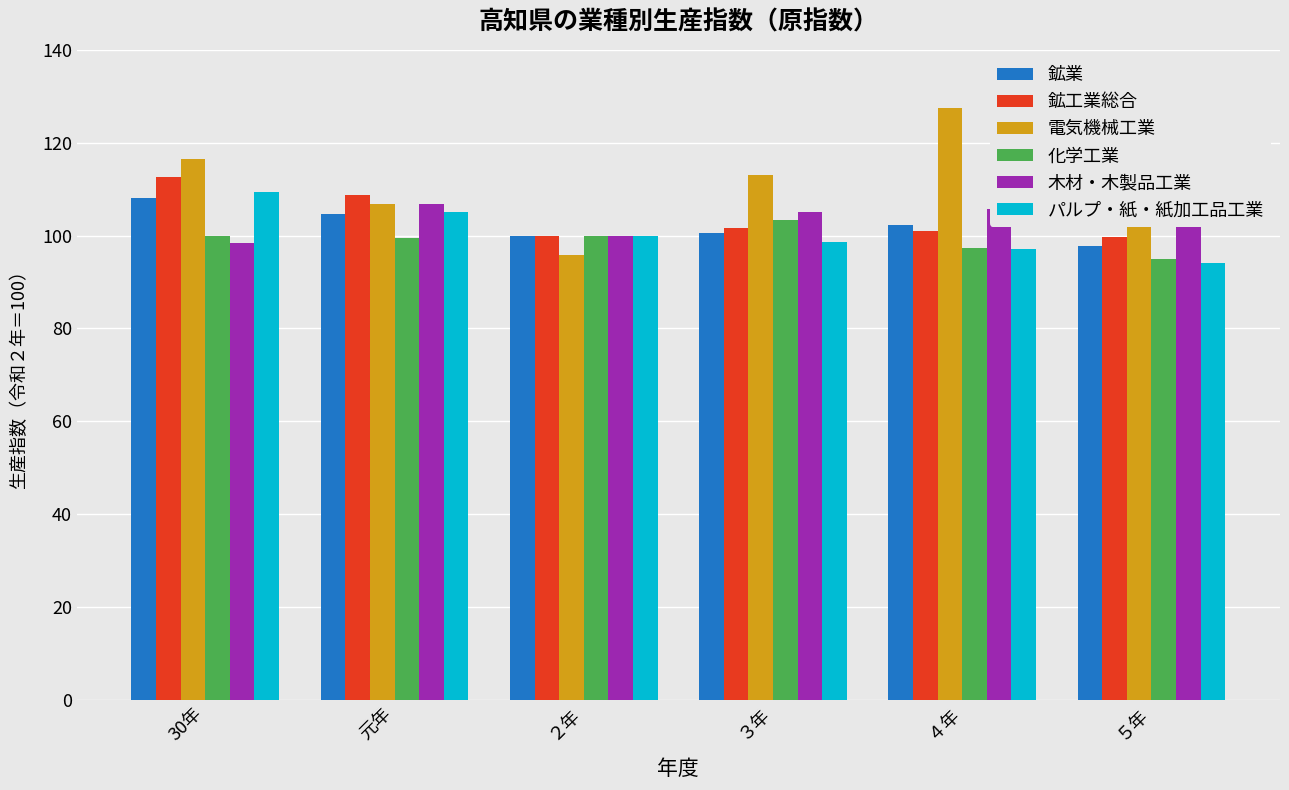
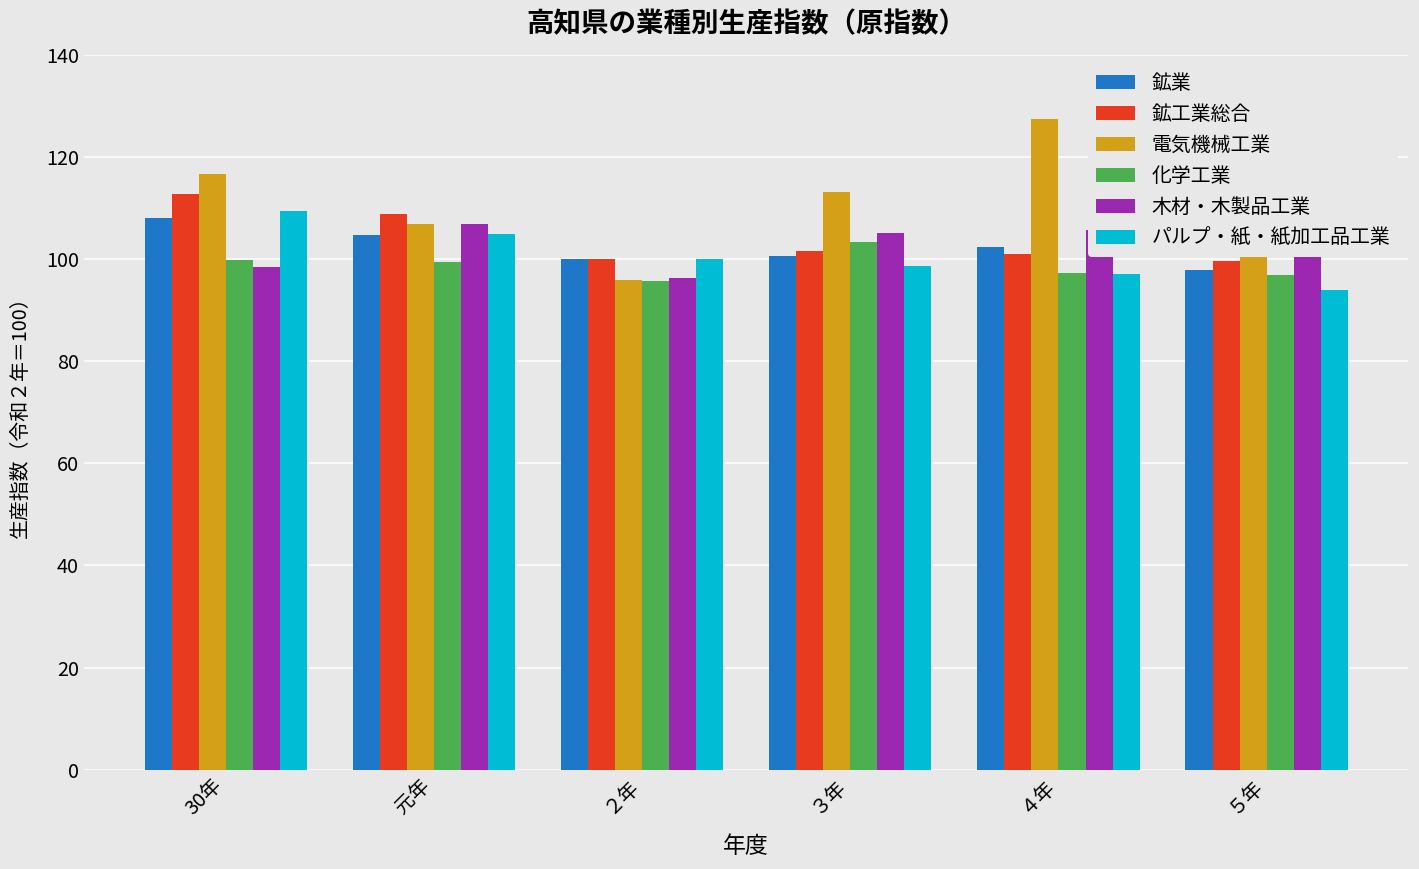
化学工業, ２年: 100 -> 96
木材・木製品工業, ２年: 100 -> 96
化学工業, ５年: 95 -> 97
